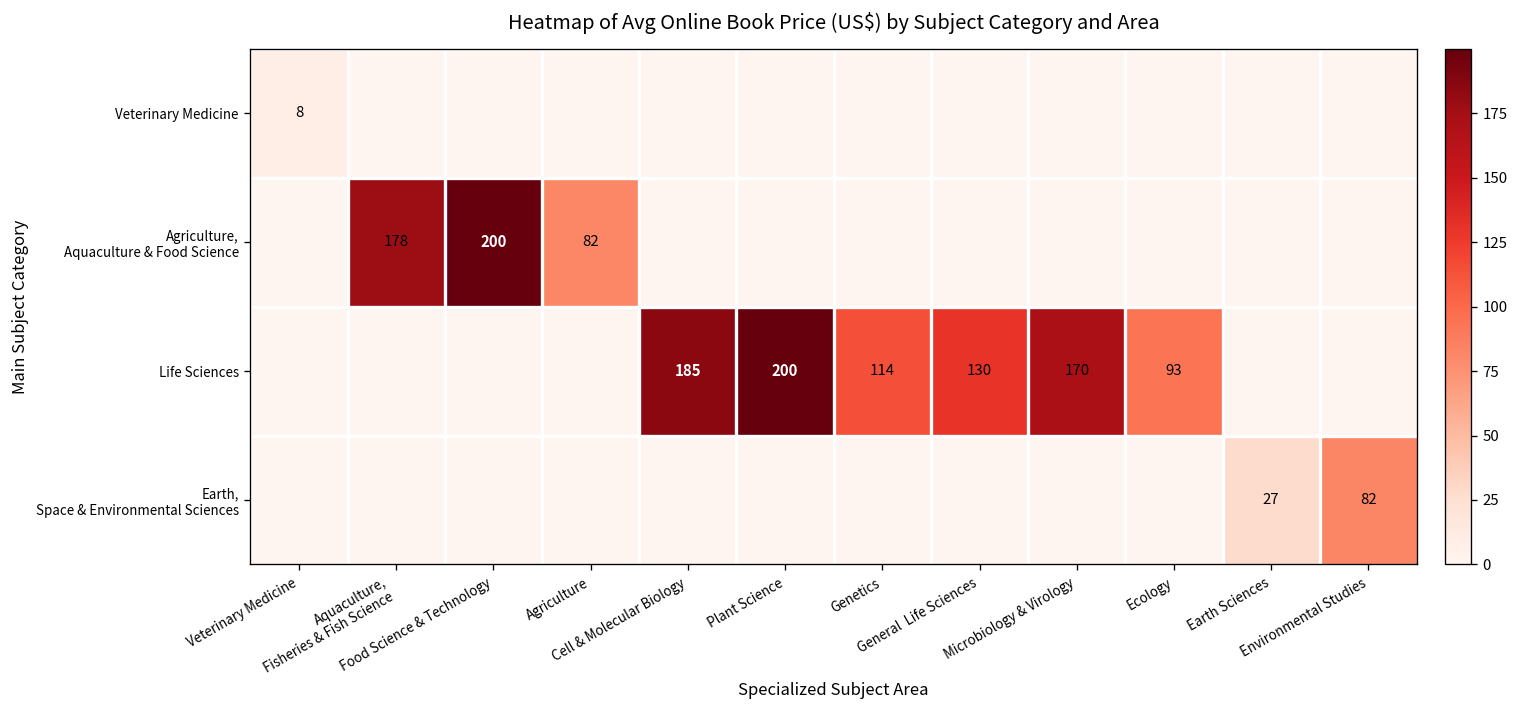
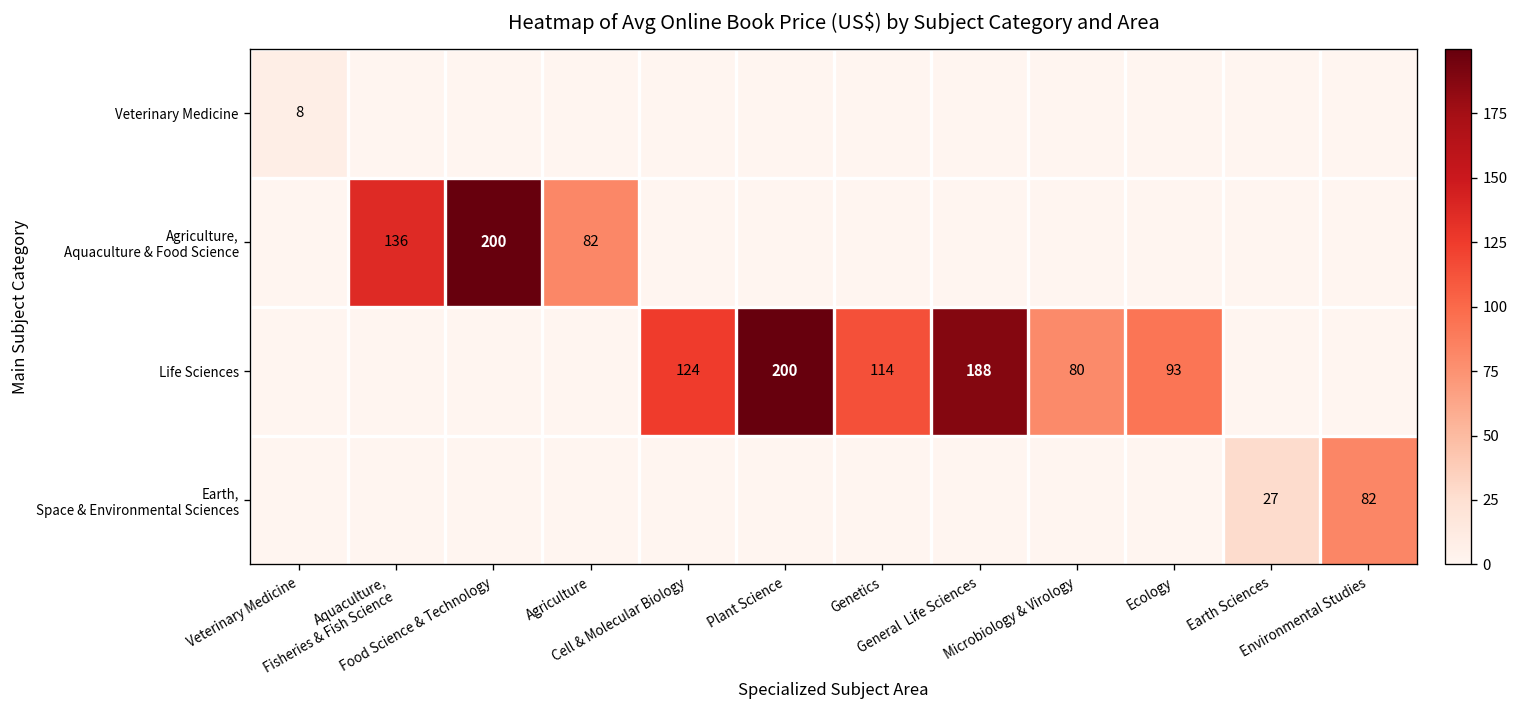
Agriculture, Aquaculture & Food Science, Aquaculture, Fisheries & Fish Science: 178 -> 136
Life Sciences, Cell & Molecular Biology: 185 -> 124
Life Sciences, General Life Sciences: 130 -> 188
Life Sciences, Microbiology & Virology: 170 -> 80
